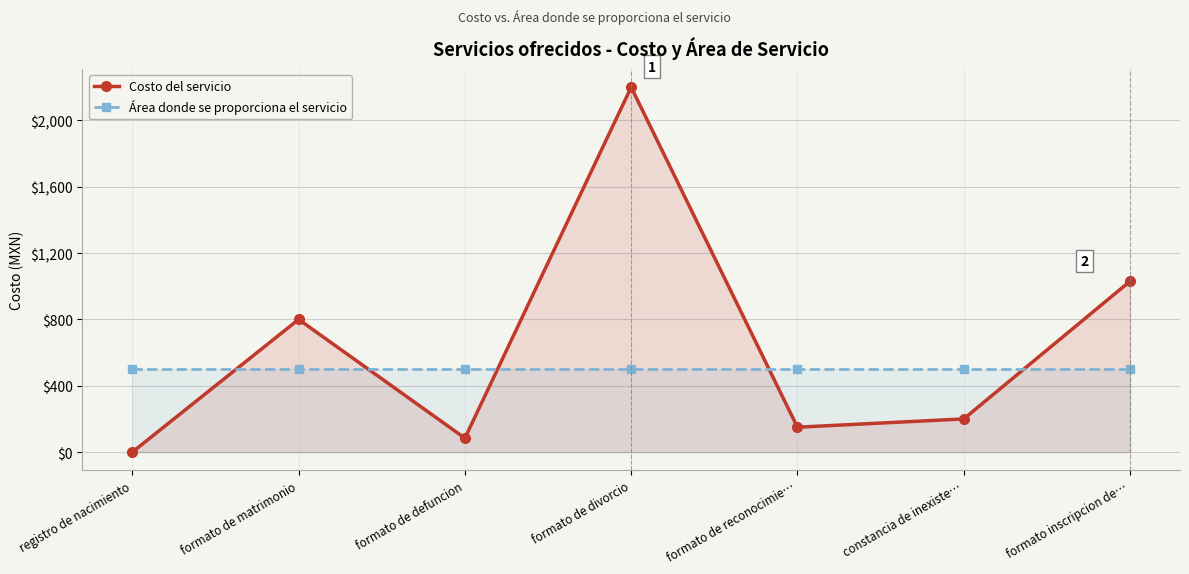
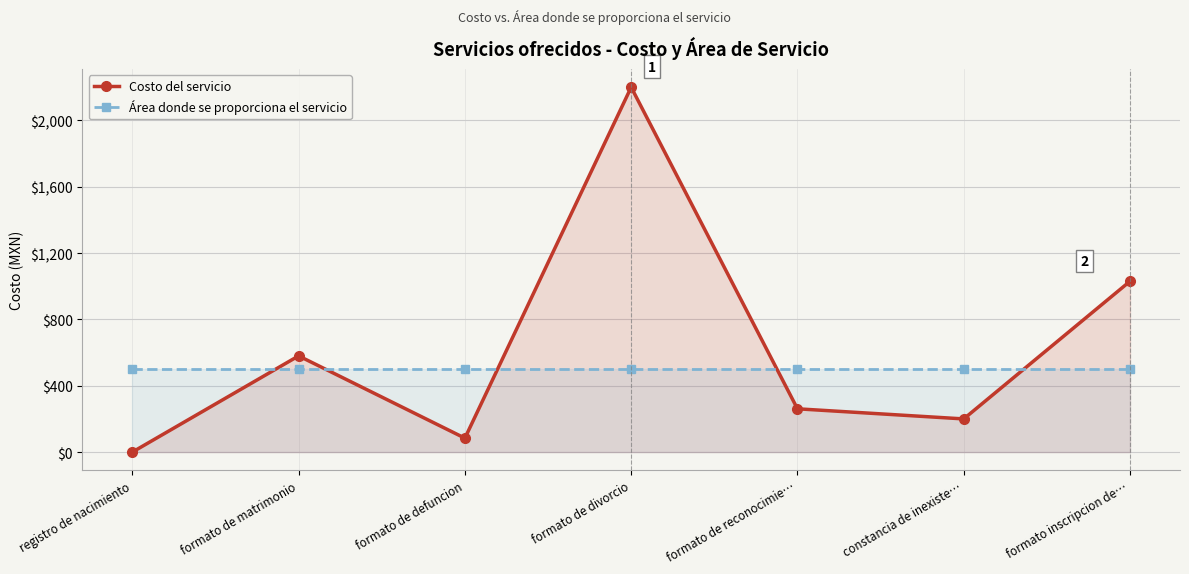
Costo del servicio, formato de matrimonio: $800 -> $580
Costo del servicio, formato de reconocimie…: $150 -> $260
